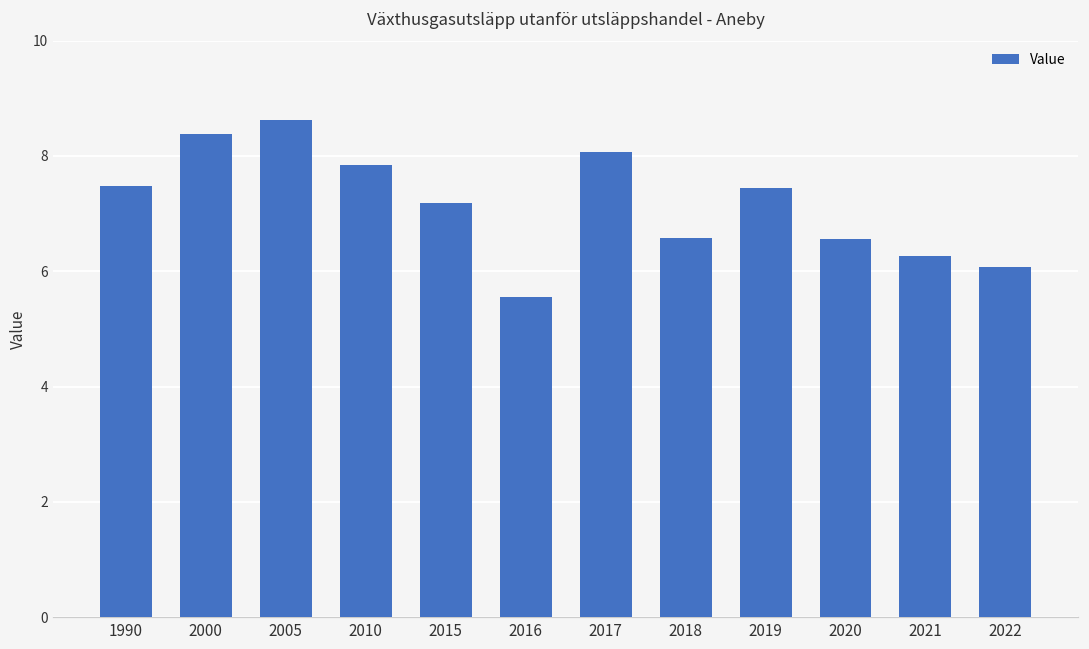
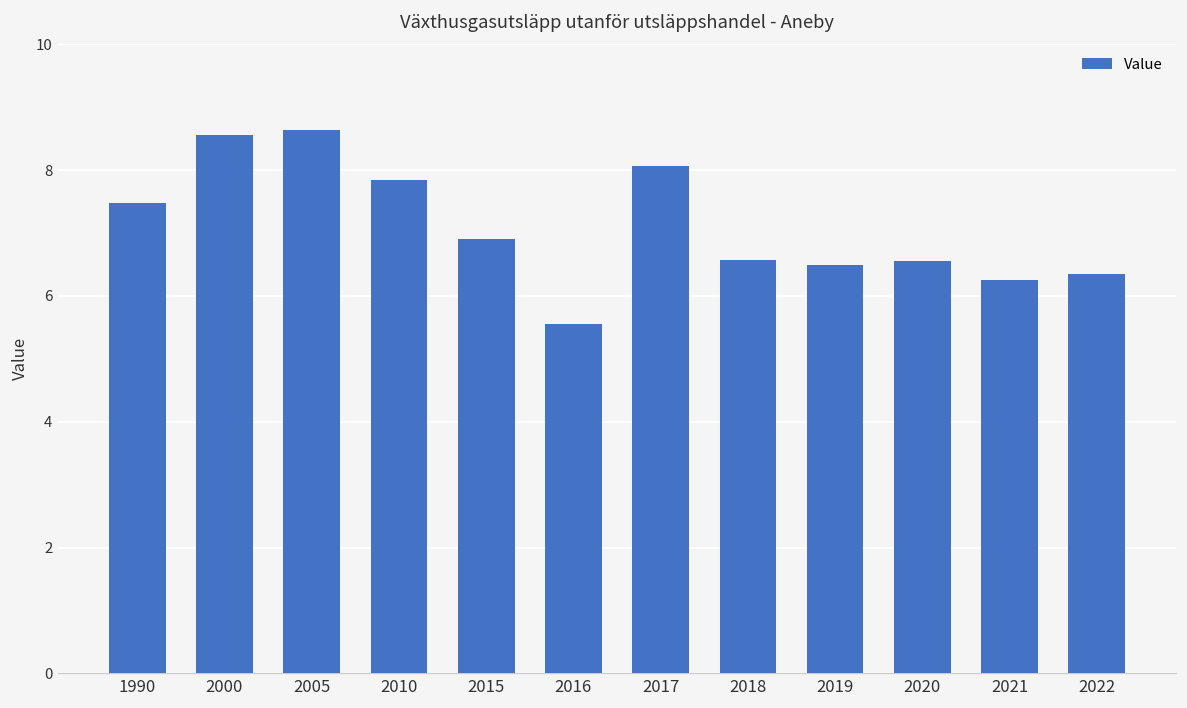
2000: 8.4 -> 8.6
2015: 7.2 -> 6.9
2019: 7.4 -> 6.5
2022: 6.1 -> 6.4
